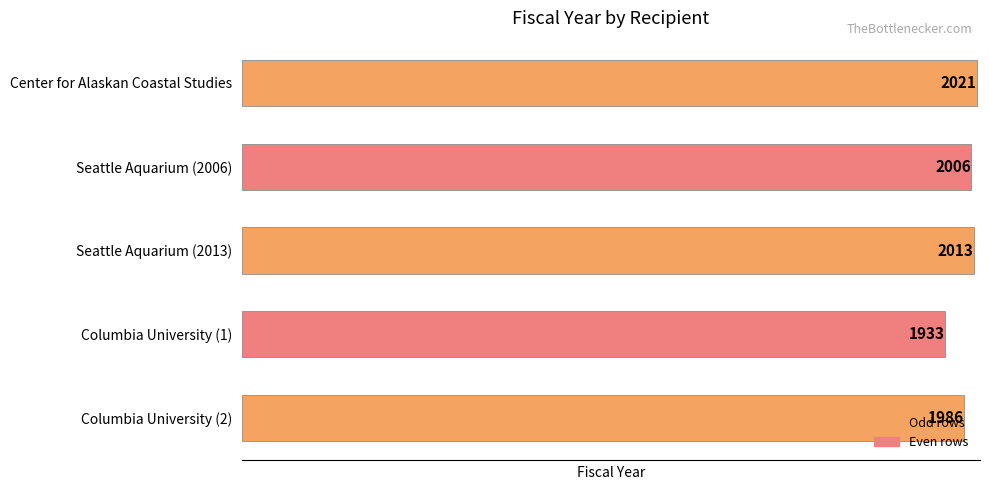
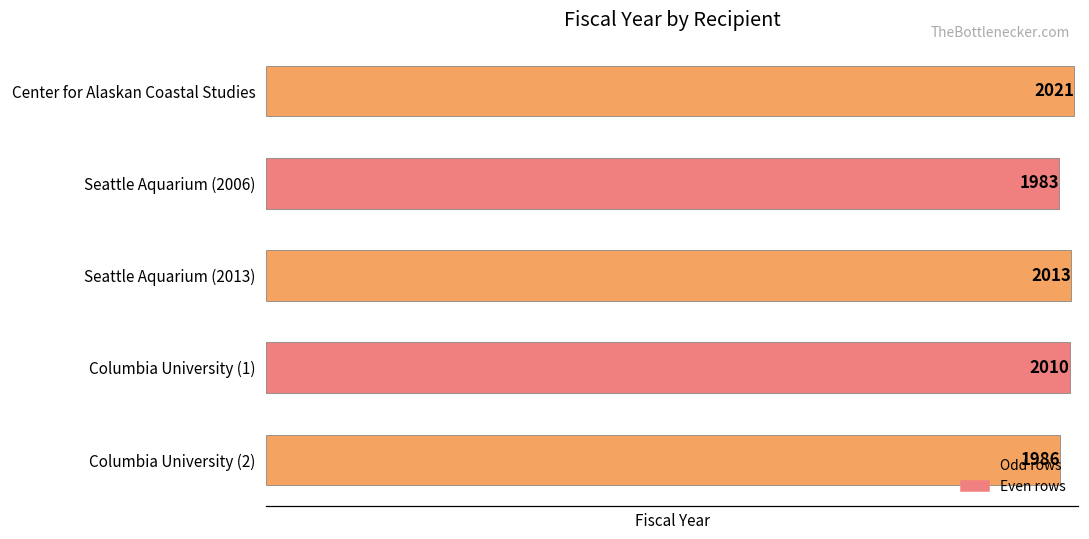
Seattle Aquarium (2006): 2006 -> 1983
Columbia University (1): 1933 -> 2010
